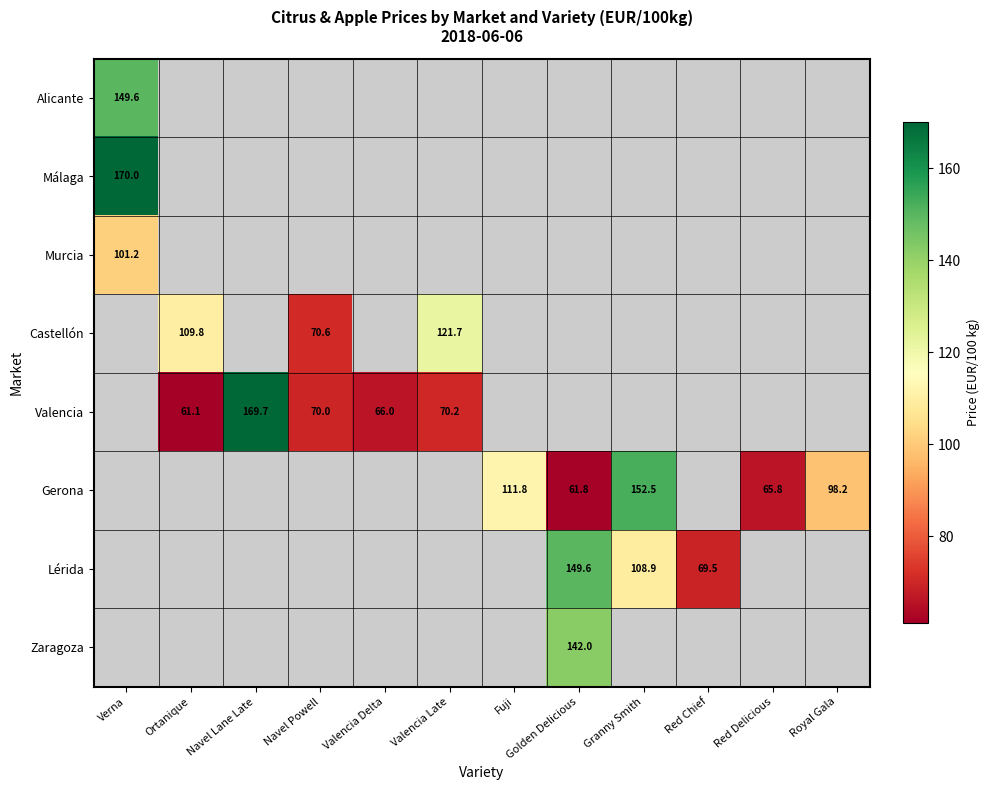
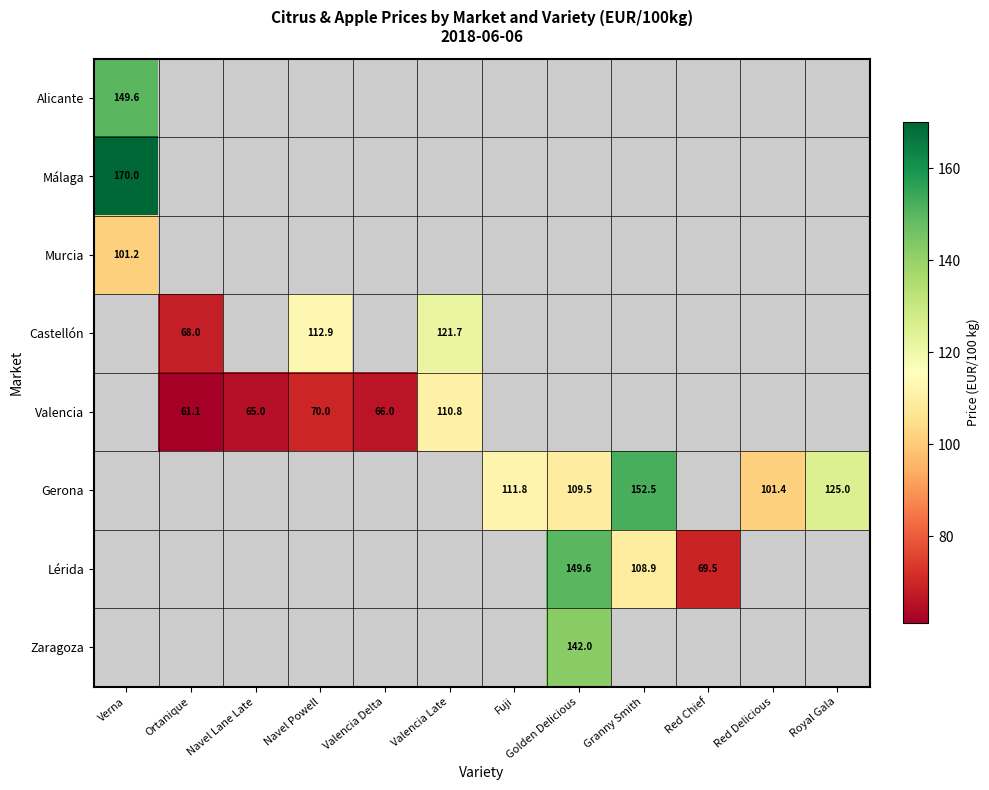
Castellón, Ortanique: 109.8 -> 68.0
Castellón, Navel Powell: 70.6 -> 112.9
Valencia, Navel Lane Late: 169.7 -> 65.0
Valencia, Valencia Late: 70.2 -> 110.8
Gerona, Golden Delicious: 61.8 -> 109.5
Gerona, Red Delicious: 65.8 -> 101.4
Gerona, Royal Gala: 98.2 -> 125.0
